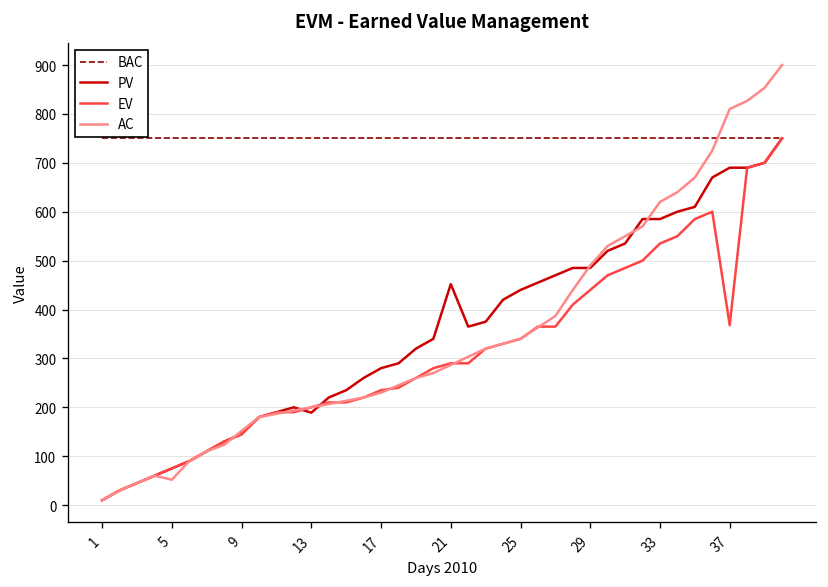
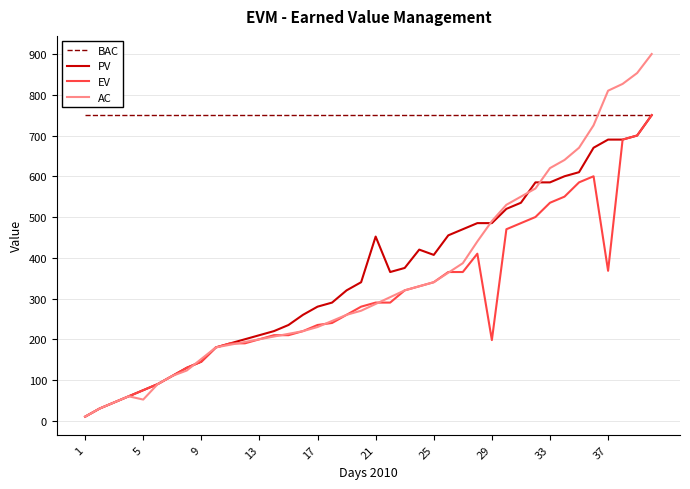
PV, 13: 190 -> 210
PV, 25: 440 -> 410
EV, 29: 440 -> 200
